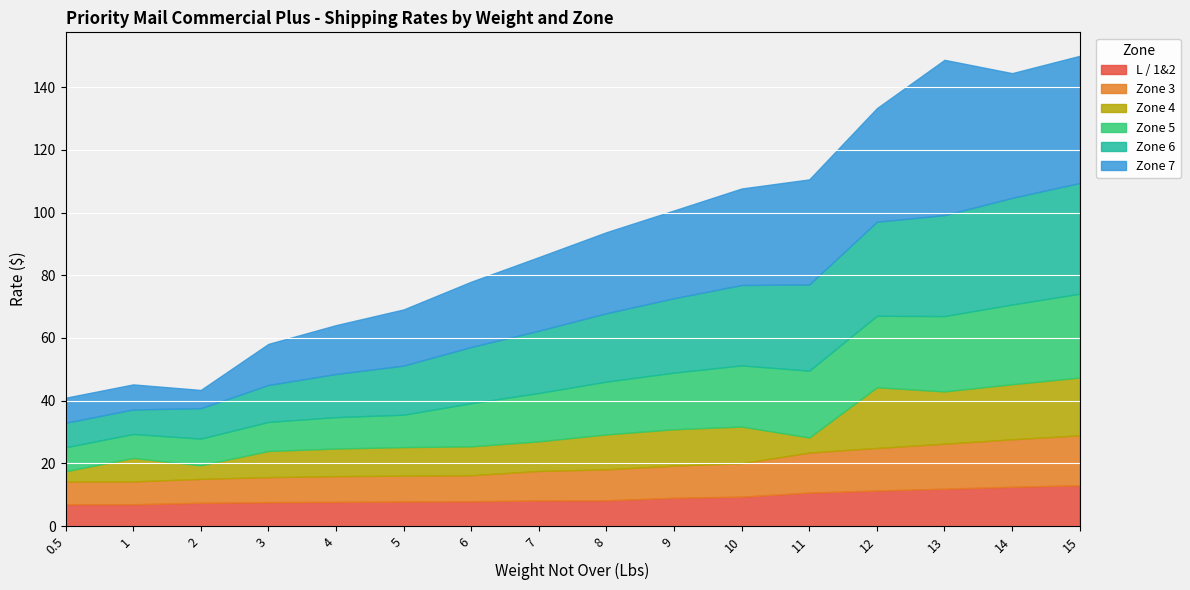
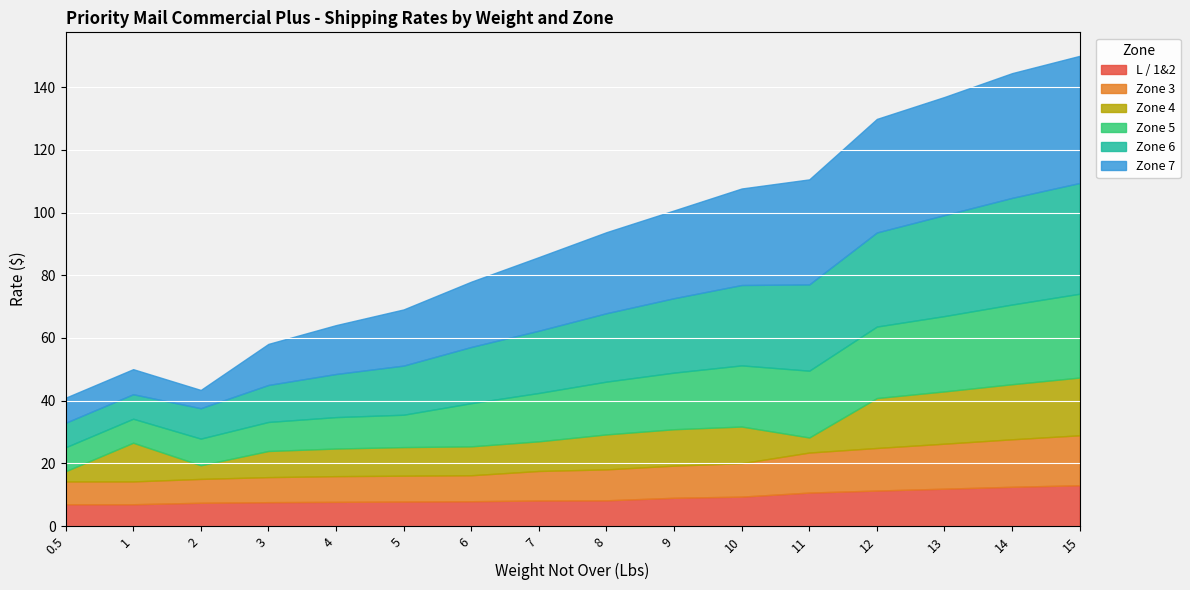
Zone 4, 1: 7 -> 12
Zone 4, 12: 19 -> 16
Zone 7, 13: 50 -> 38
